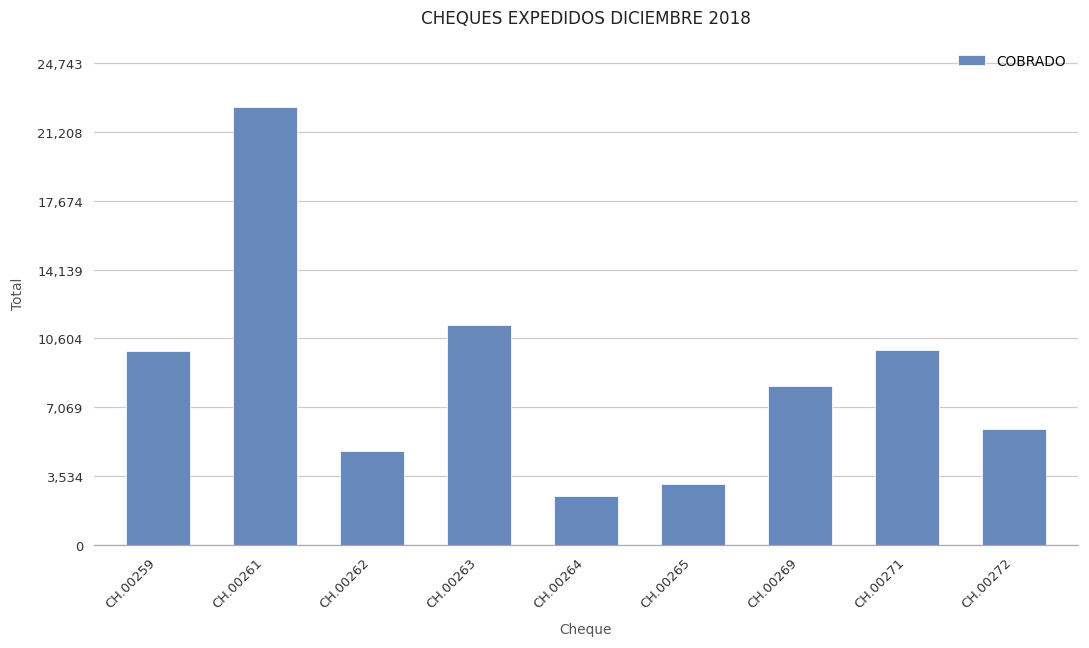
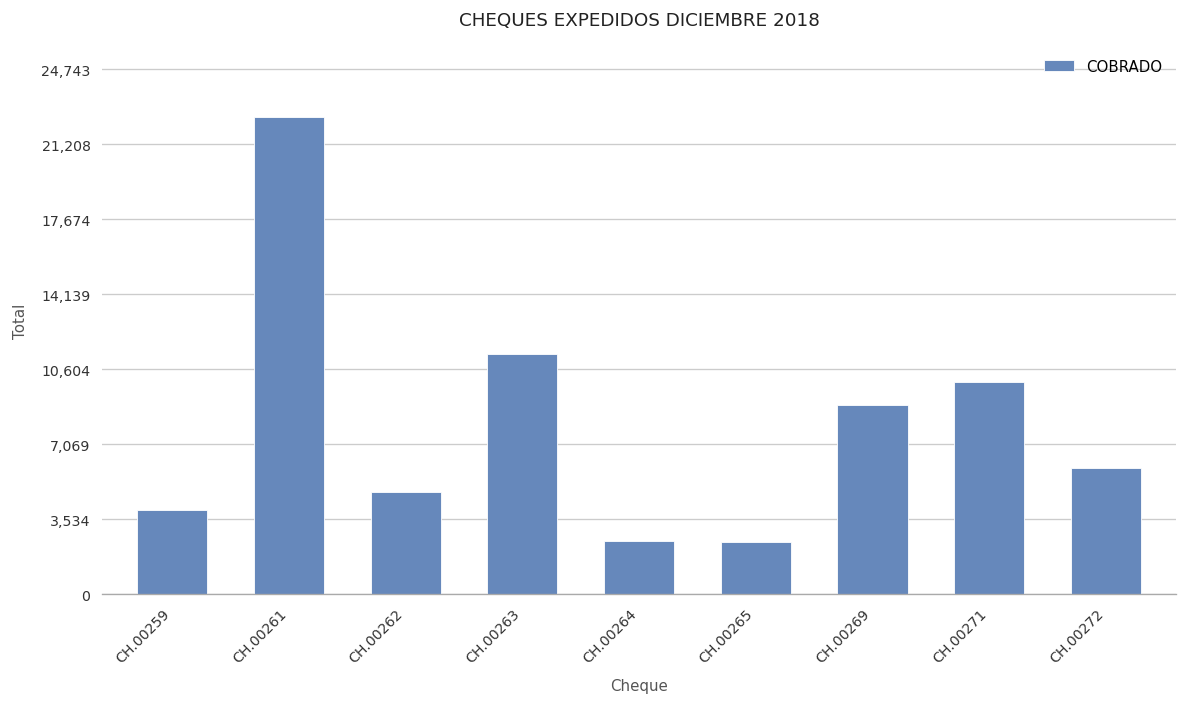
CH.00259: 9,900 -> 4,000
CH.00265: 3,100 -> 2,500
CH.00269: 8,200 -> 8,900
